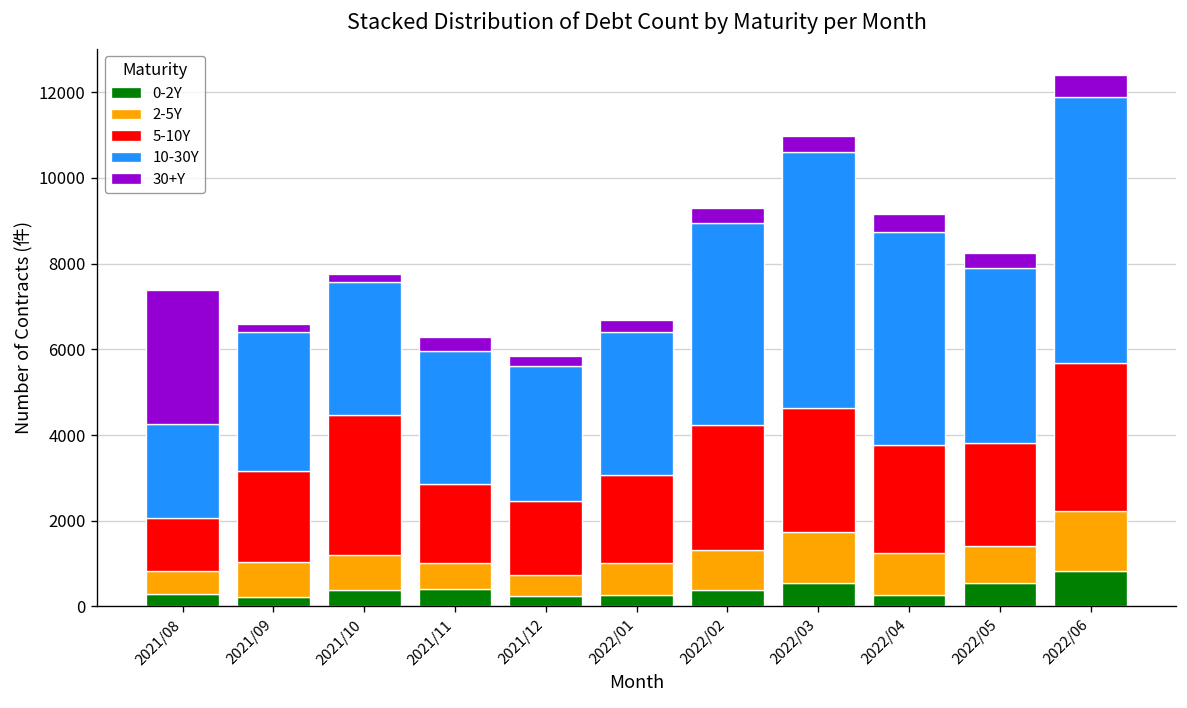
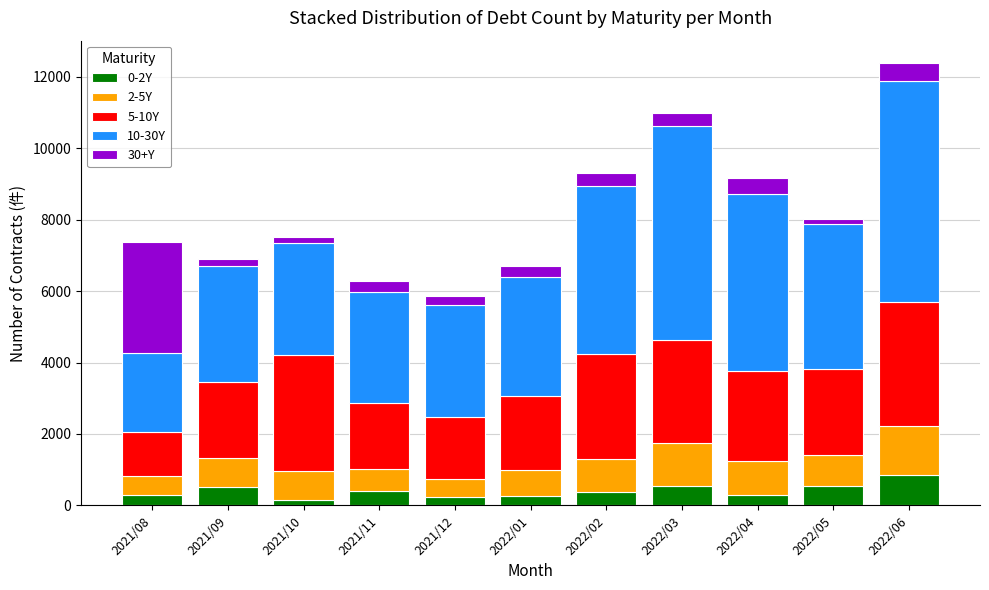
0-2Y, 2021/09: 200 -> 500
0-2Y, 2021/10: 400 -> 100
30+Y, 2022/05: 400 -> 100
